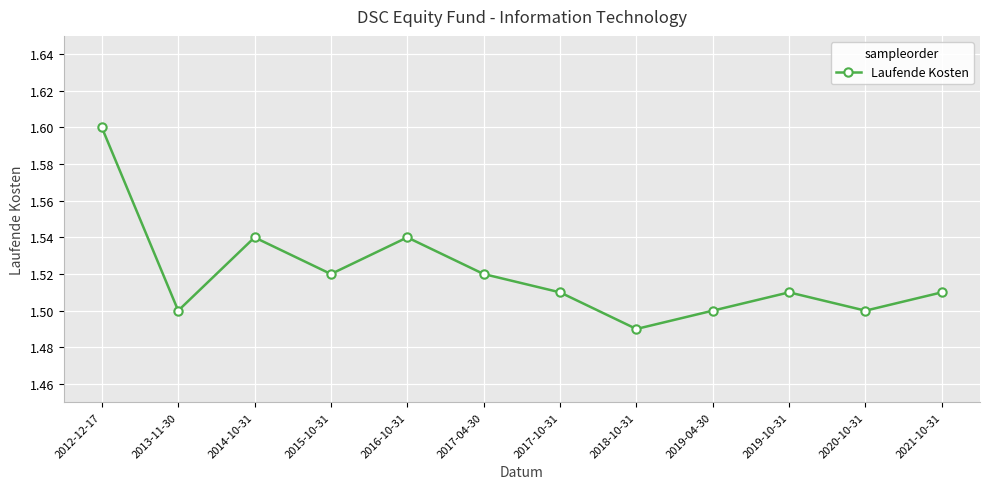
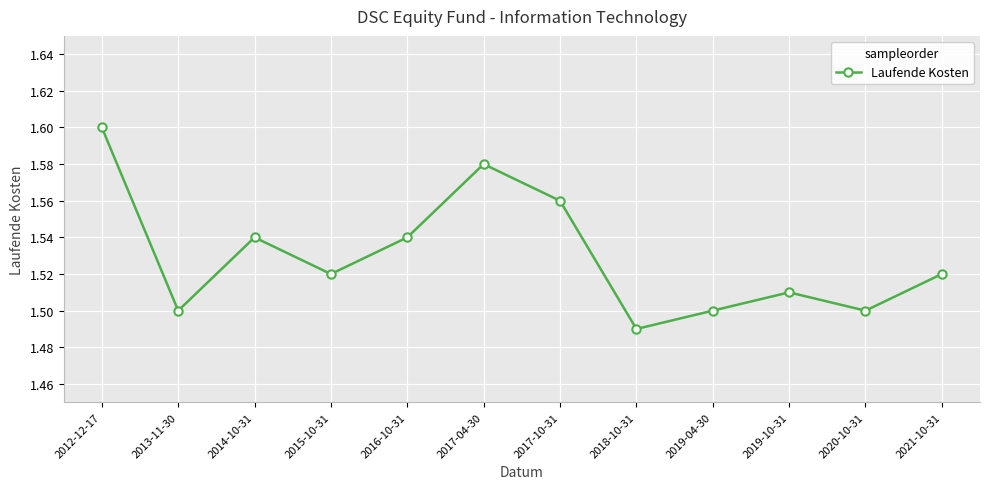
2017-04-30: 1.52 -> 1.58
2017-10-31: 1.51 -> 1.56
2021-10-31: 1.51 -> 1.52
